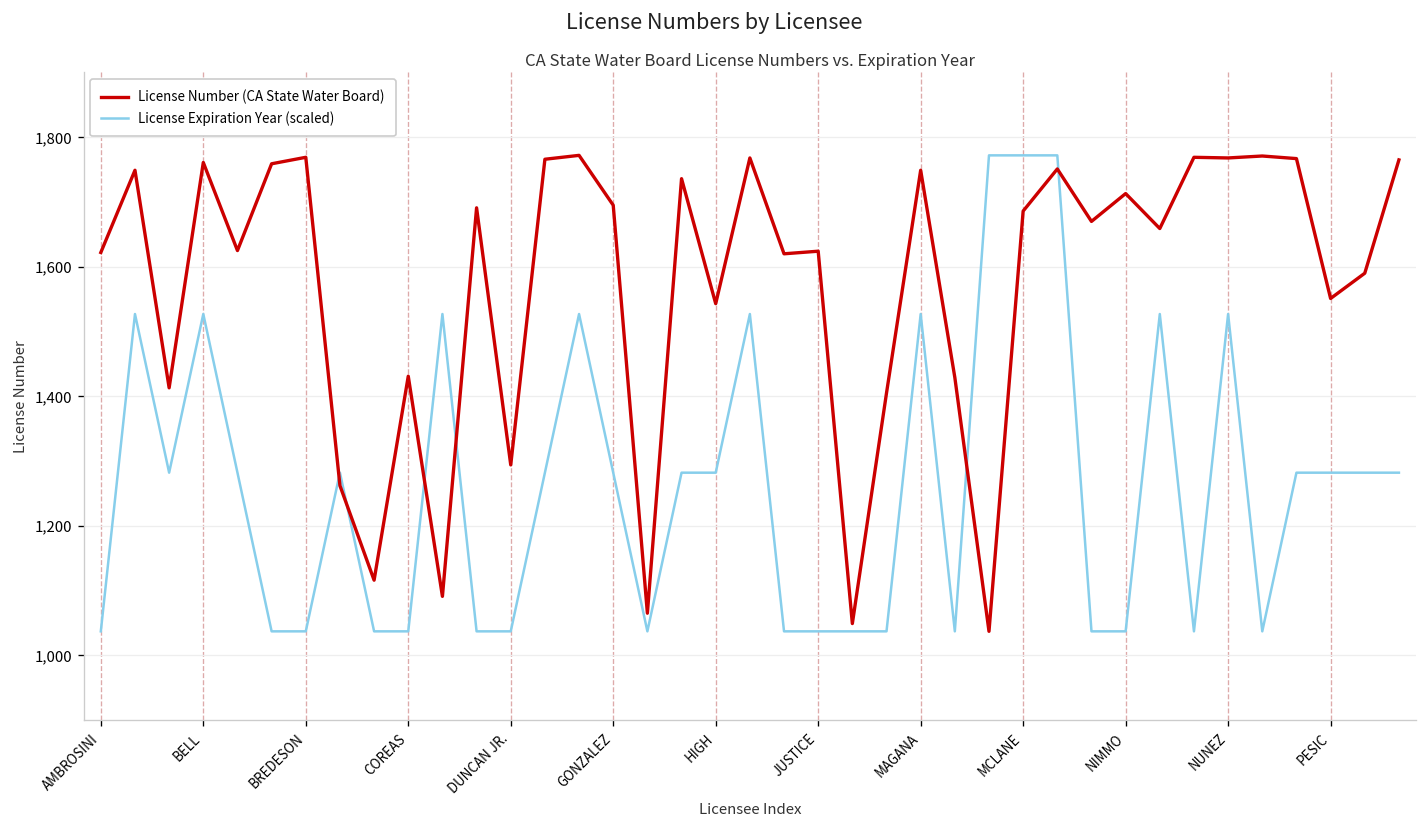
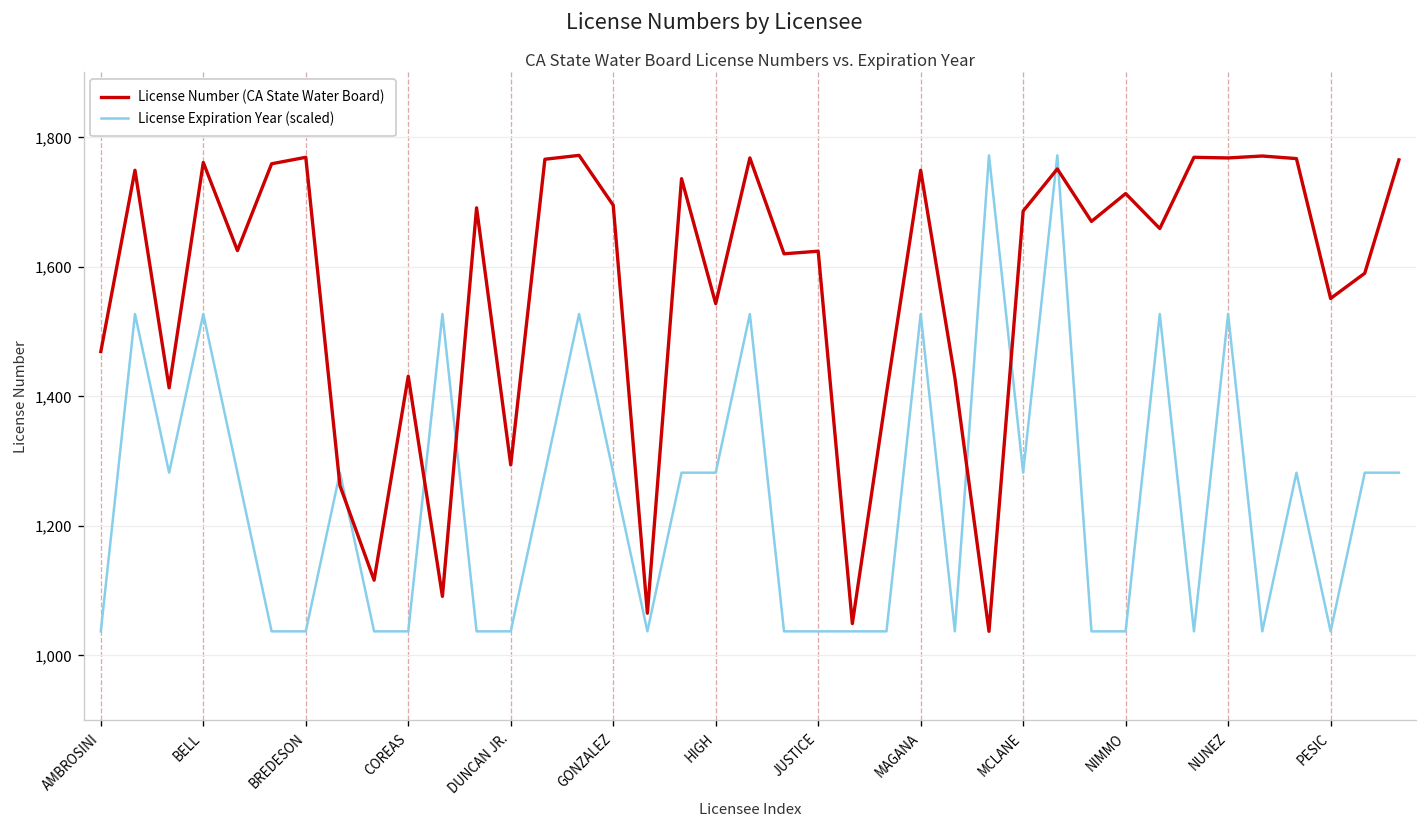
License Number (CA State Water Board), AMBROSINI: 1,620 -> 1,470
License Expiration Year (scaled), MCLANE: 1,770 -> 1,280
License Expiration Year (scaled), PESIC: 1,280 -> 1,040
